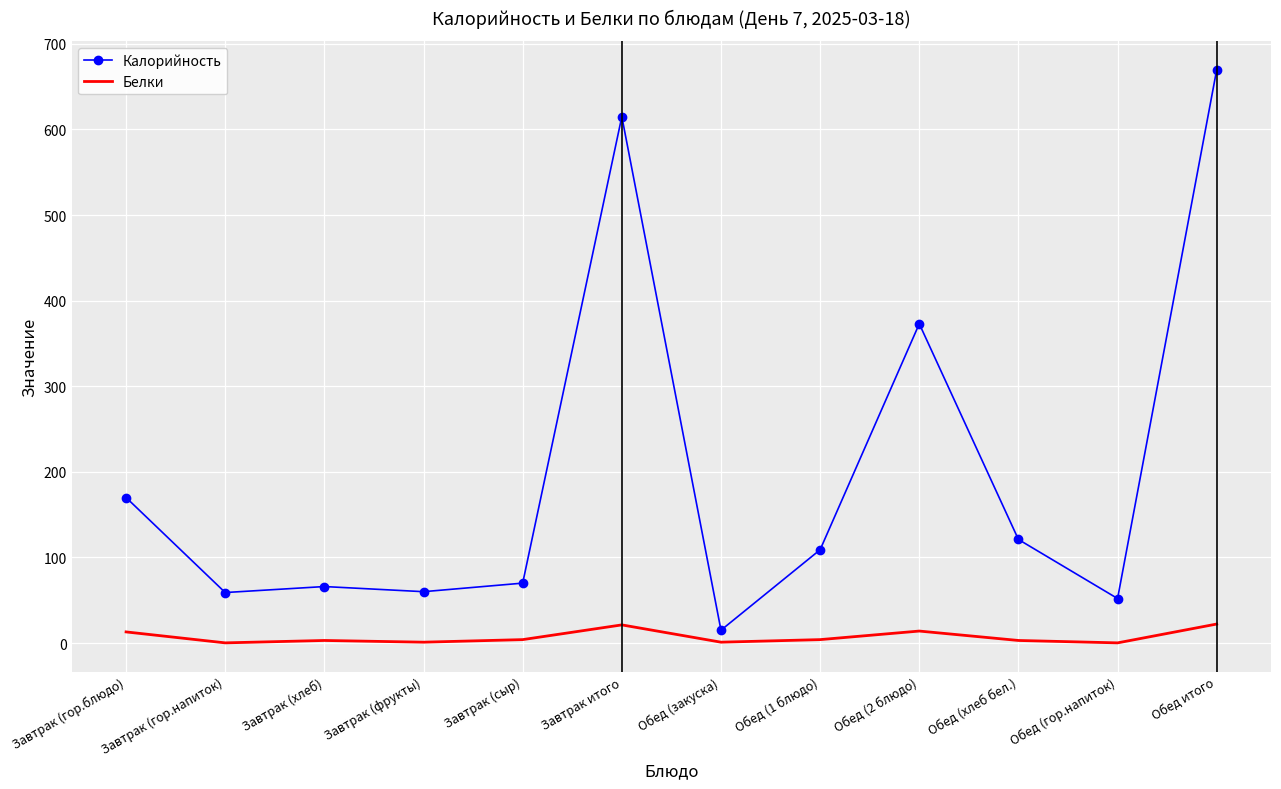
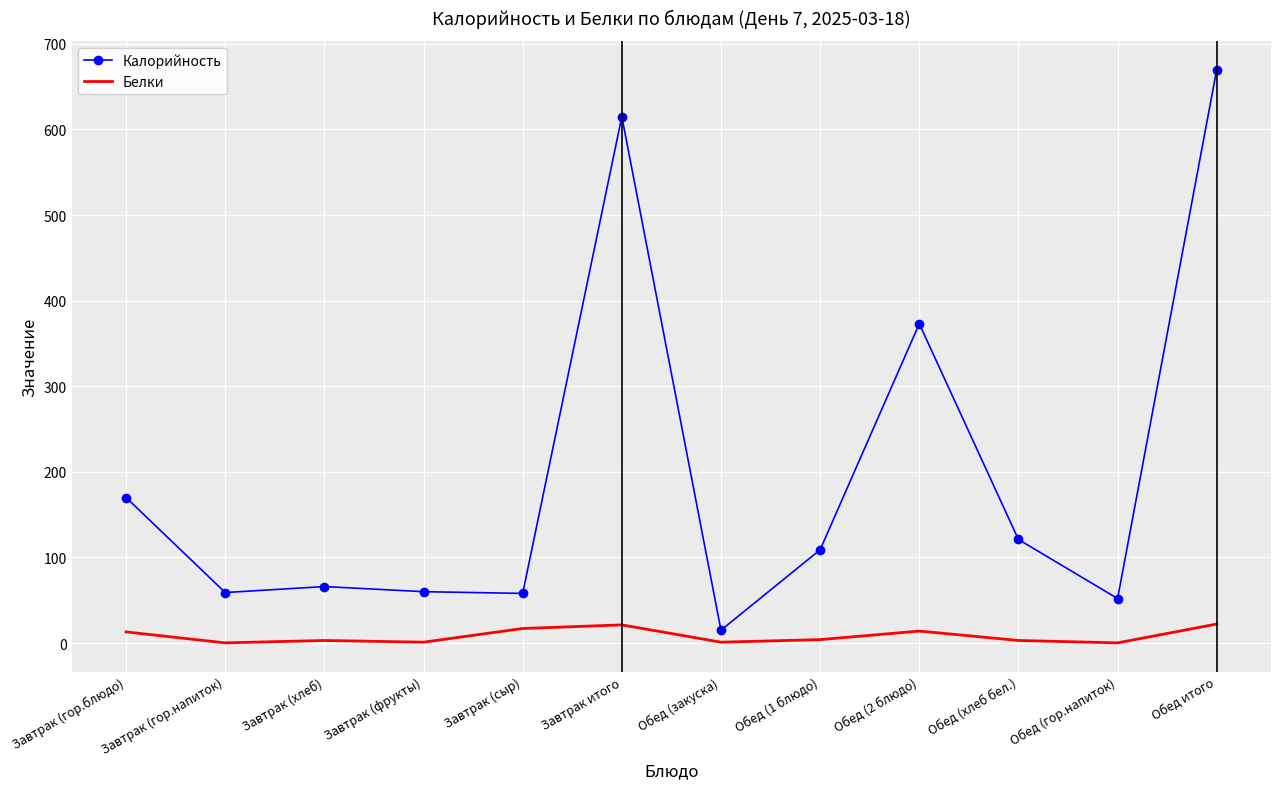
Калорийность, Завтрак (сыр): 70 -> 60
Белки, Завтрак (сыр): 0 -> 20
